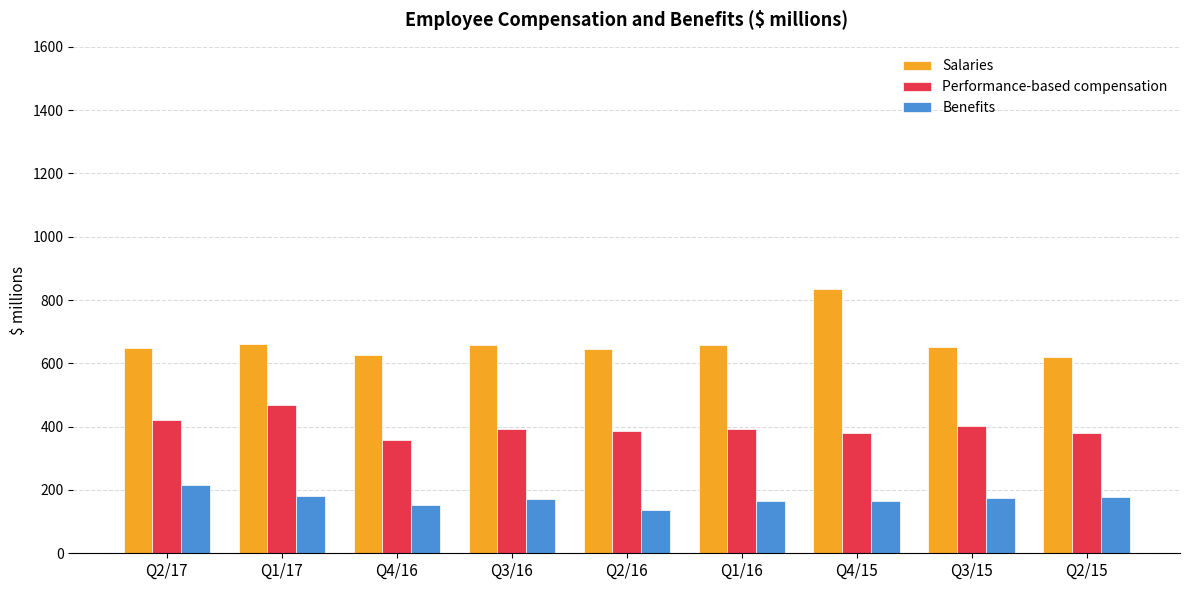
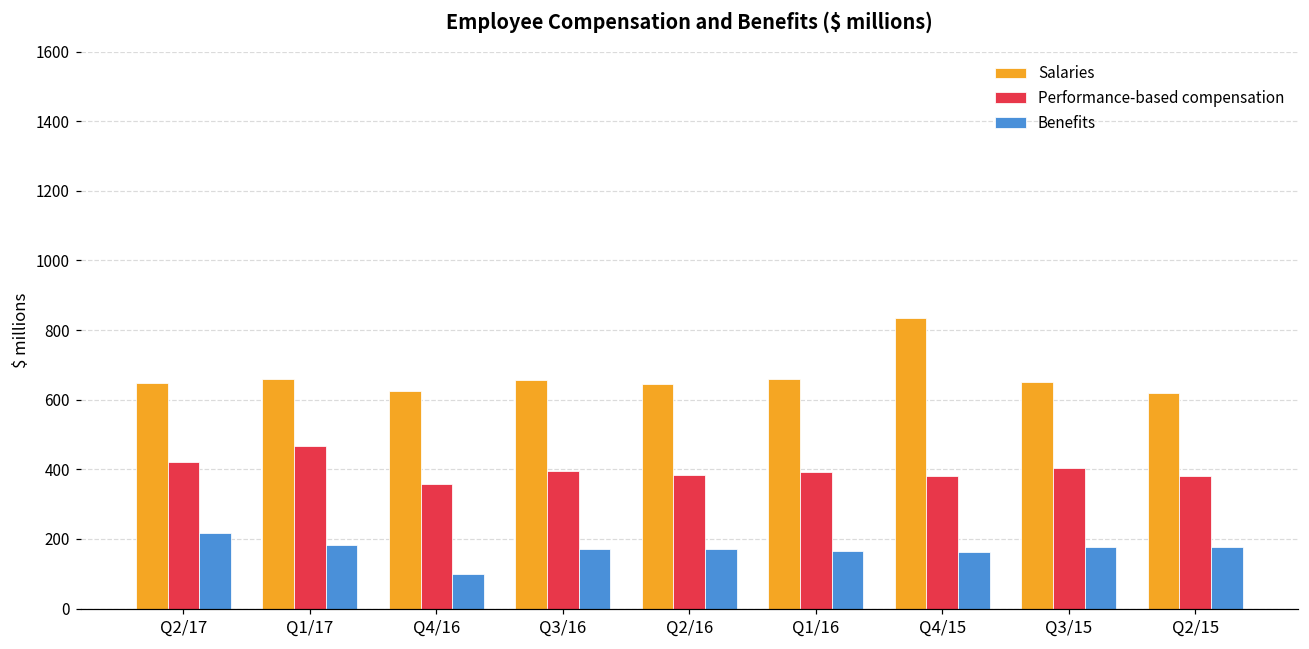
Benefits, Q4/16: 150 -> 100
Benefits, Q2/16: 140 -> 170
